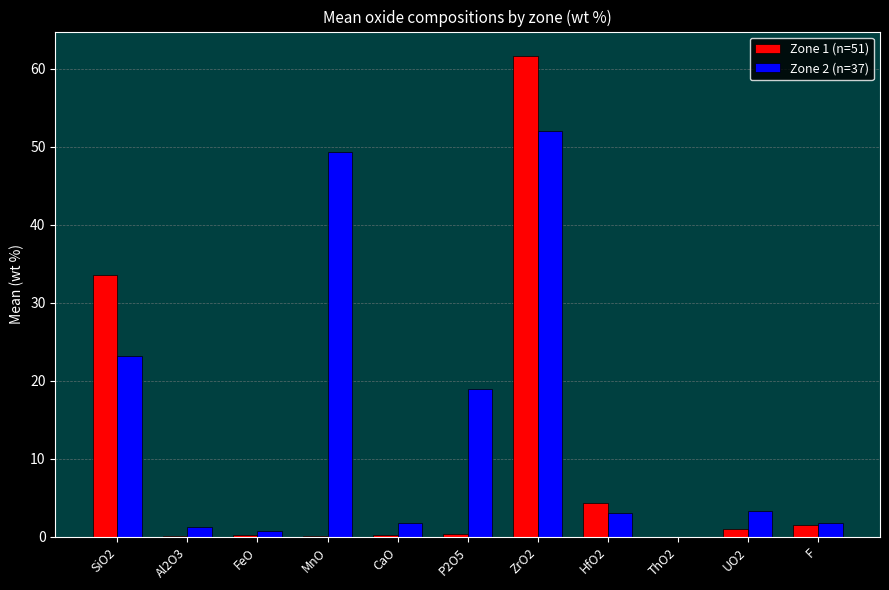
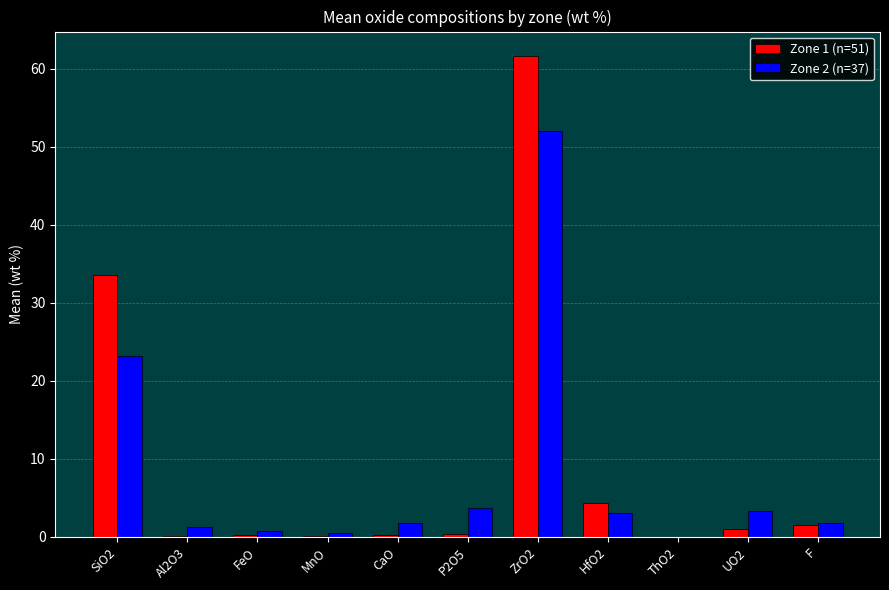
Zone 2 (n=37), MnO: 49 -> 0
Zone 2 (n=37), P2O5: 19 -> 4
